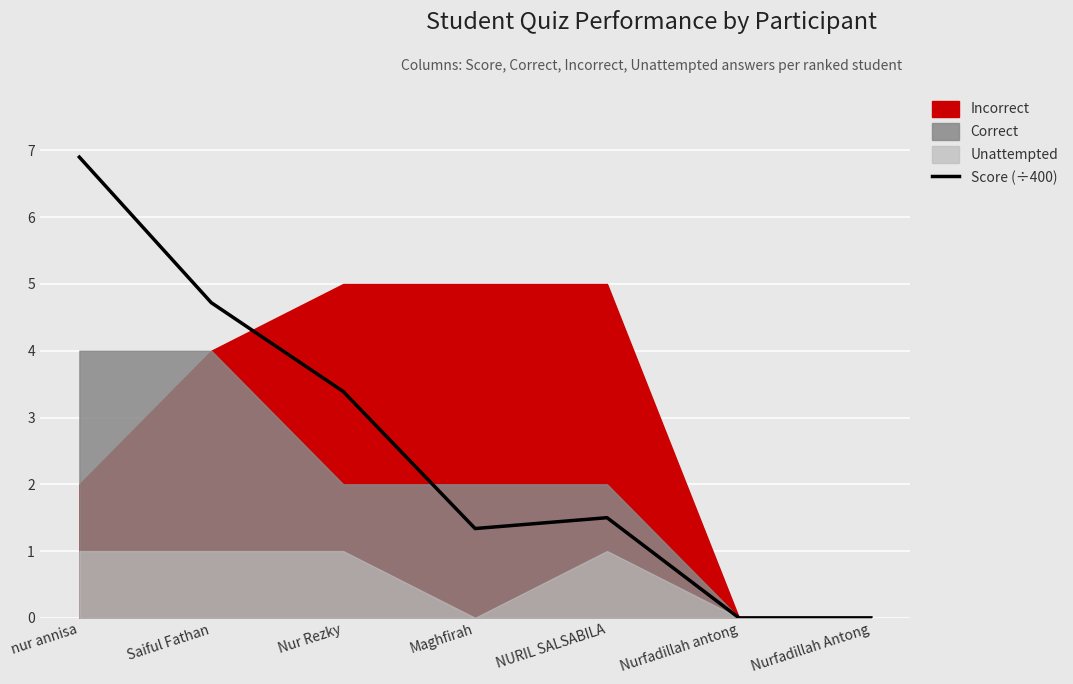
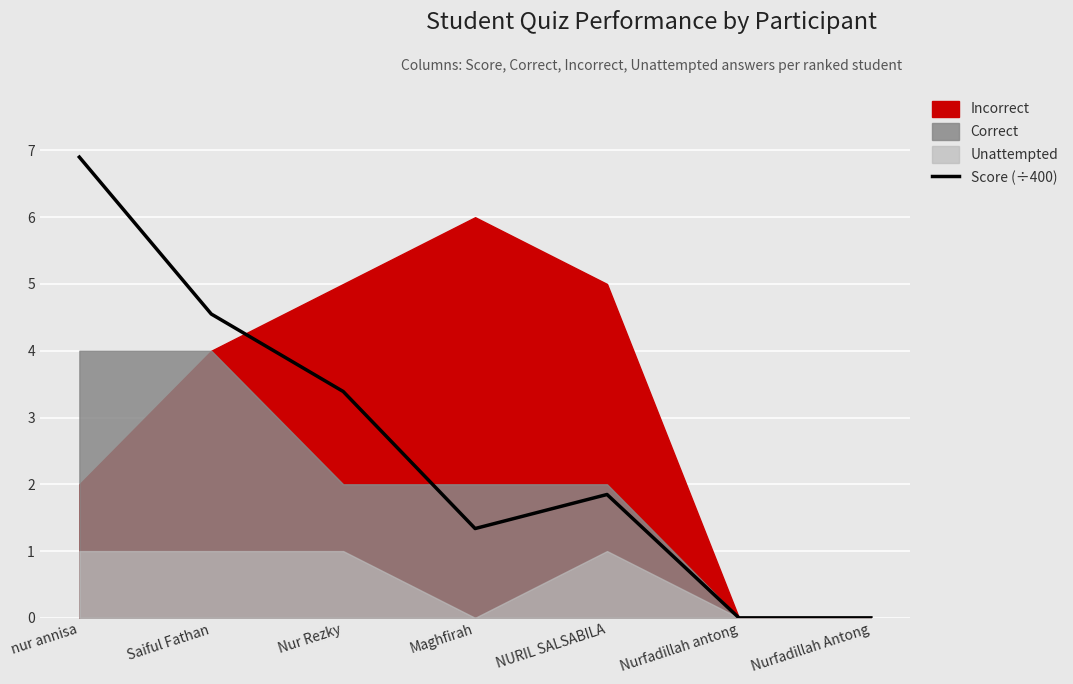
Score (÷400), Saiful Fathan: 4.7 -> 4.6
Incorrect, Maghfirah: 5 -> 6
Score (÷400), NURIL SALSABILA: 1.5 -> 1.8
